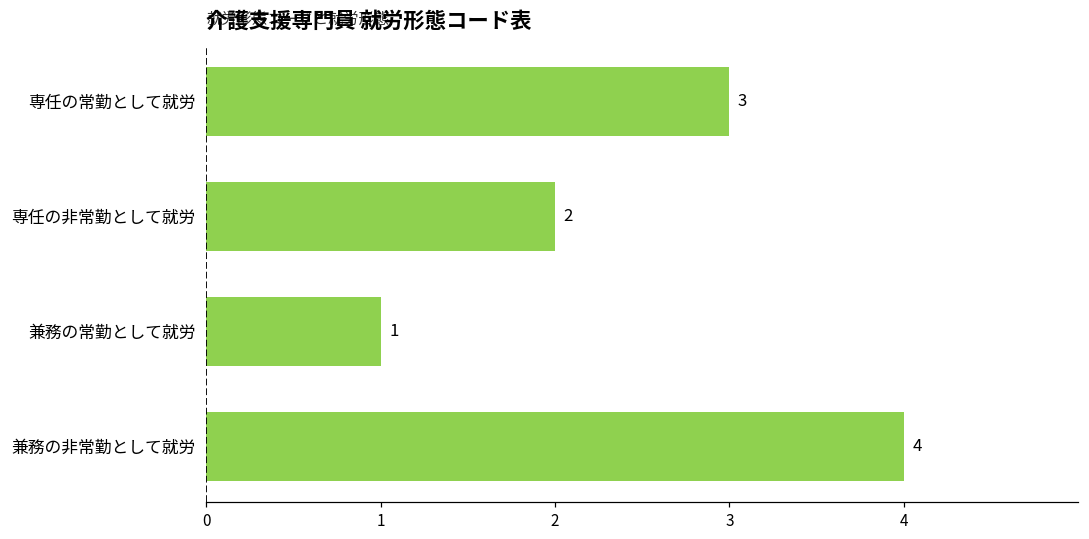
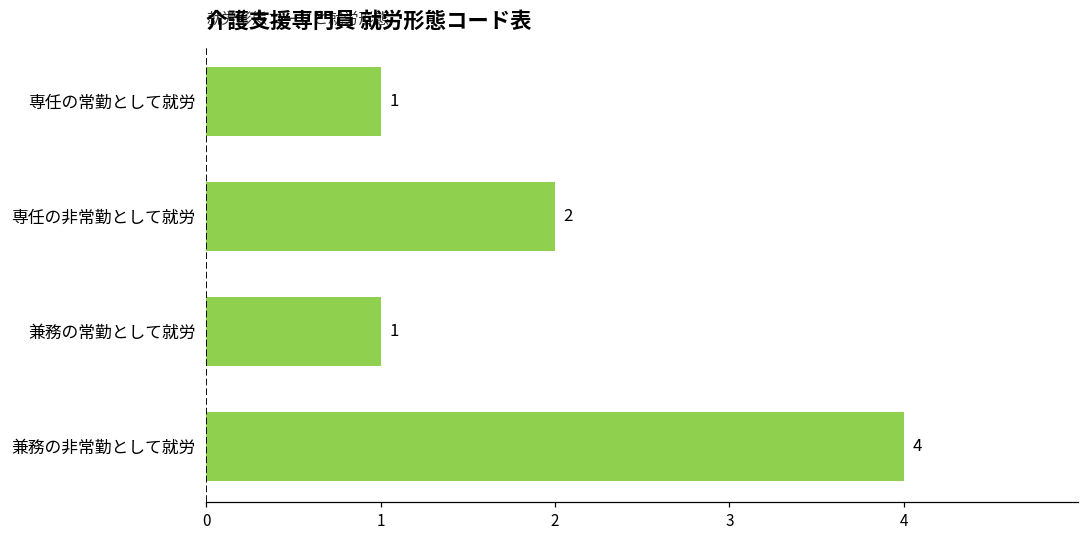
専任の常勤として就労: 3 -> 1
